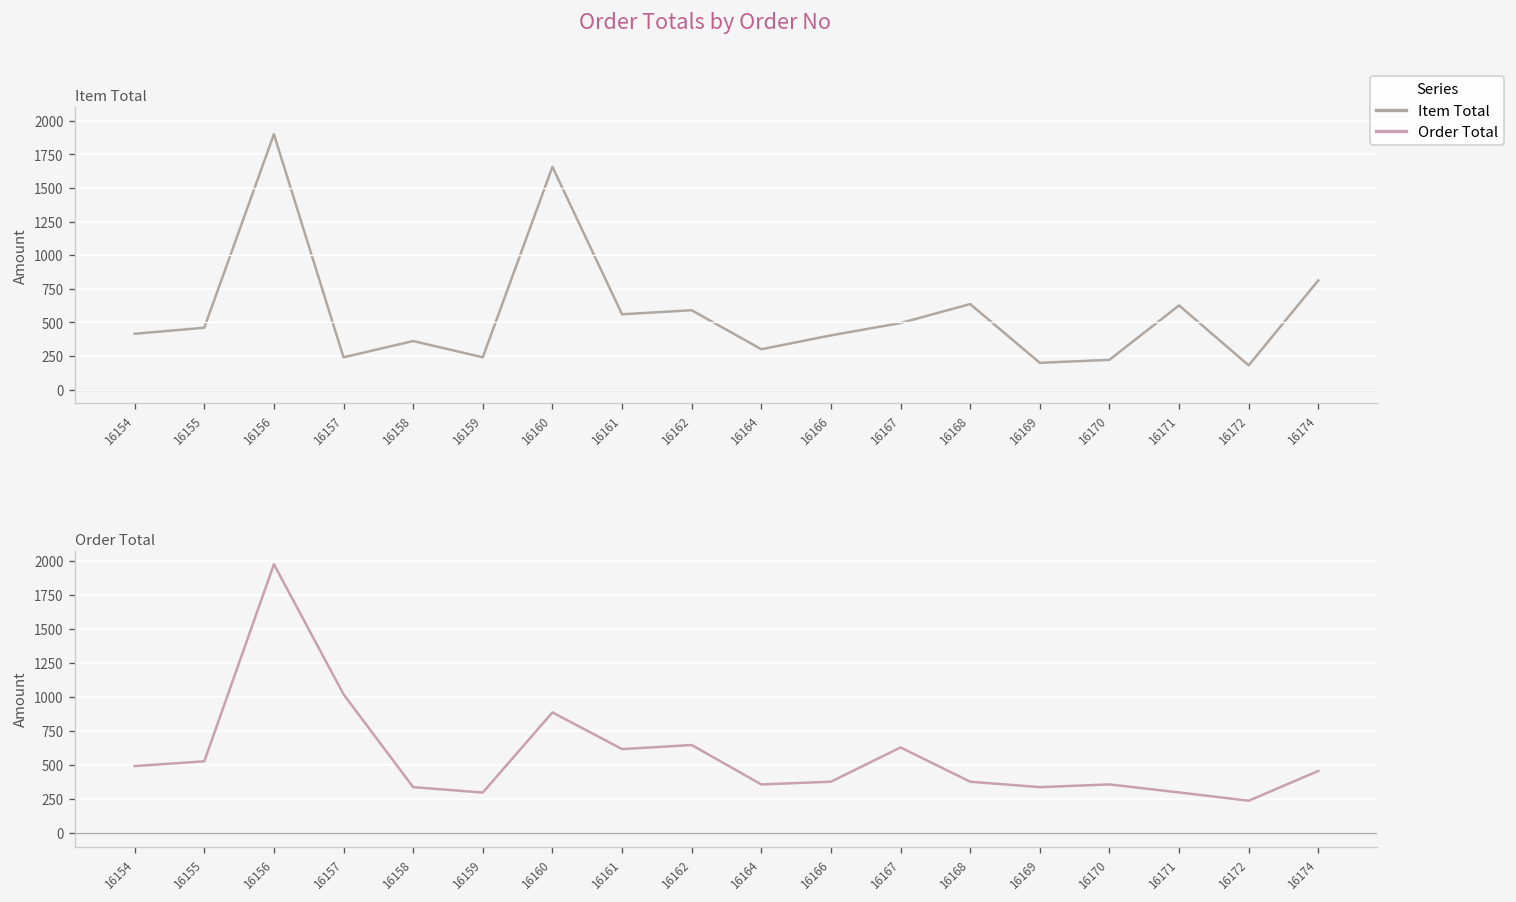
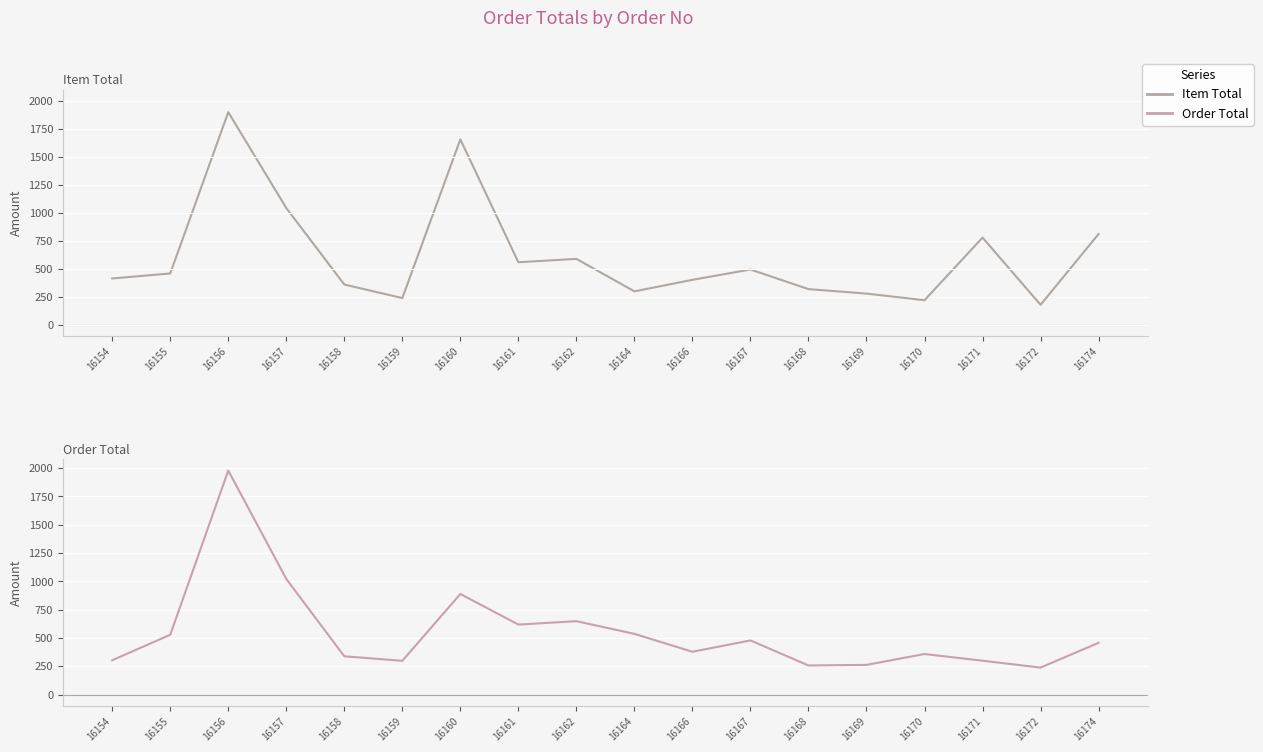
Item Total, 16157: 240 -> 1040
Item Total, 16168: 640 -> 320
Item Total, 16169: 200 -> 280
Item Total, 16171: 630 -> 780
Order Total, 16154: 490 -> 300
Order Total, 16164: 360 -> 540
Order Total, 16167: 630 -> 480
Order Total, 16168: 380 -> 260
Order Total, 16169: 340 -> 260
